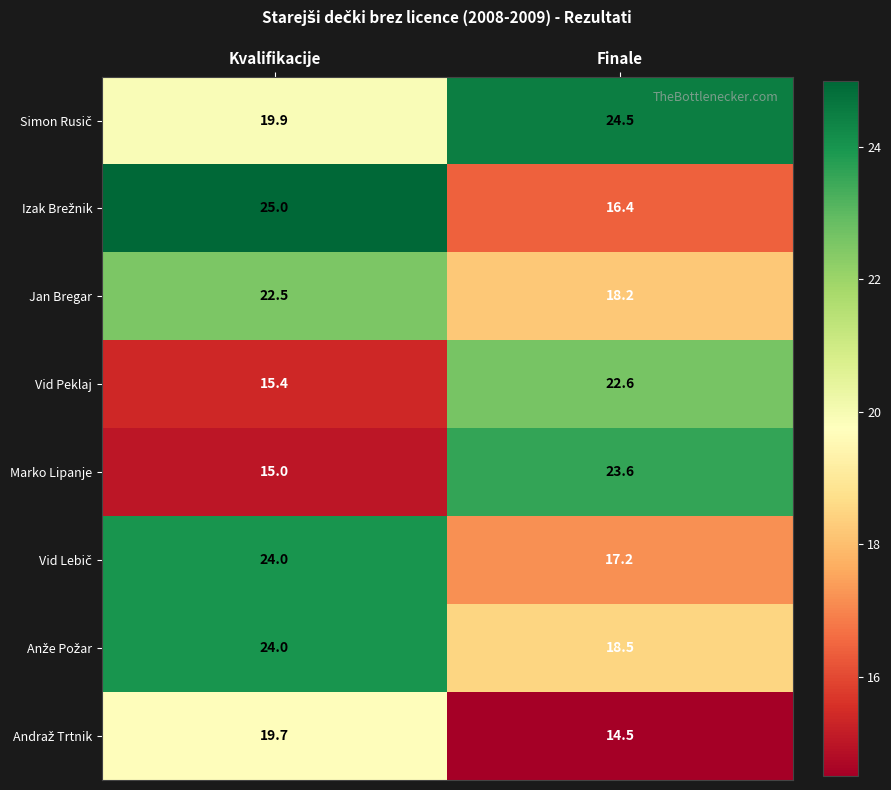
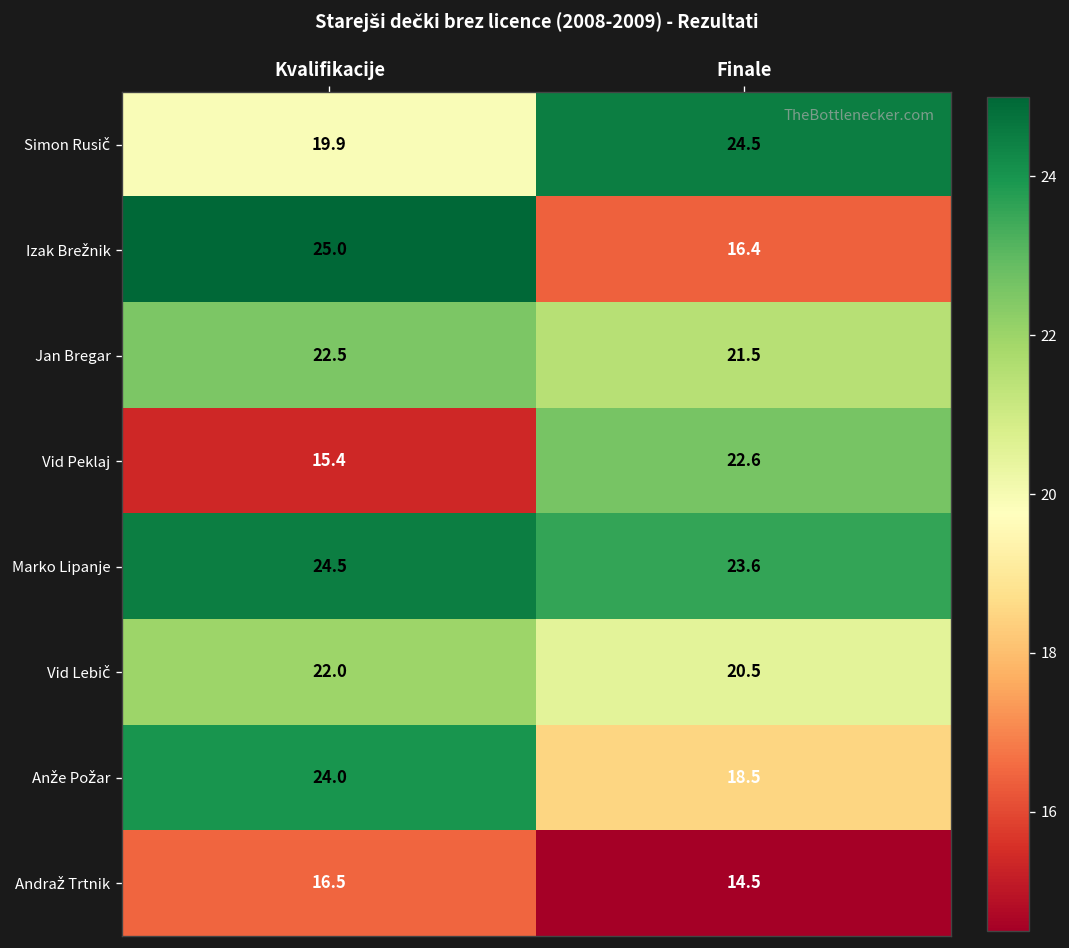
Jan Bregar, Finale: 18.2 -> 21.5
Marko Lipanje, Kvalifikacije: 15.0 -> 24.5
Vid Lebič, Kvalifikacije: 24.0 -> 22.0
Vid Lebič, Finale: 17.2 -> 20.5
Andraž Trtnik, Kvalifikacije: 19.7 -> 16.5
